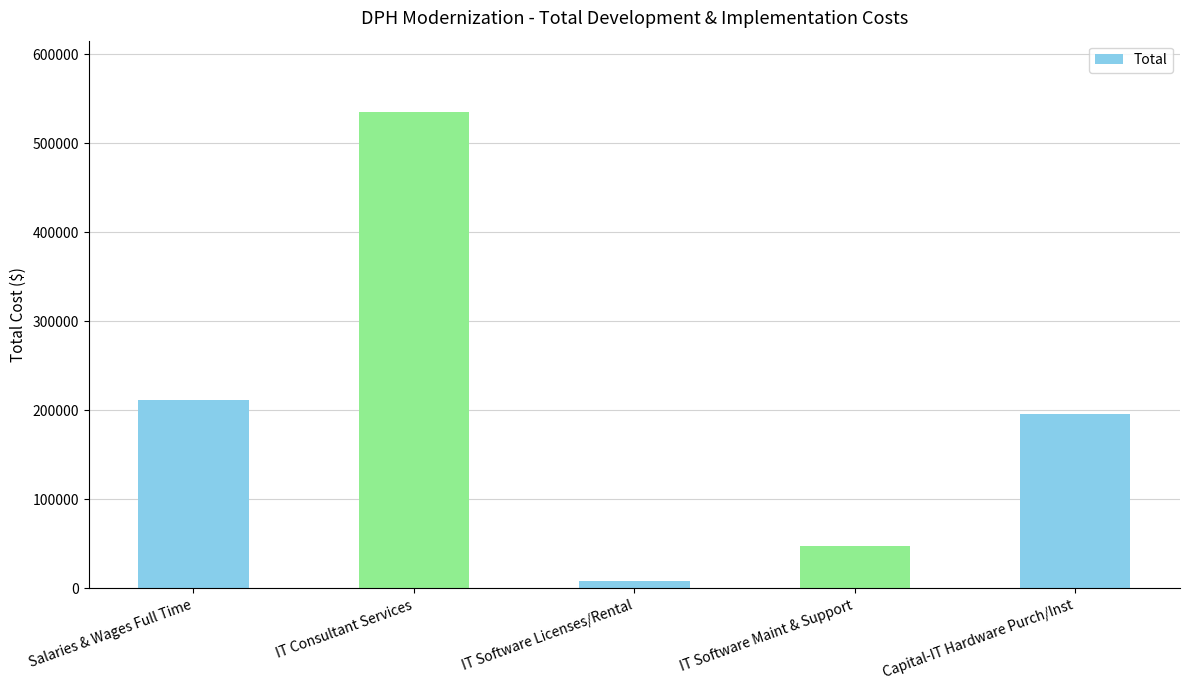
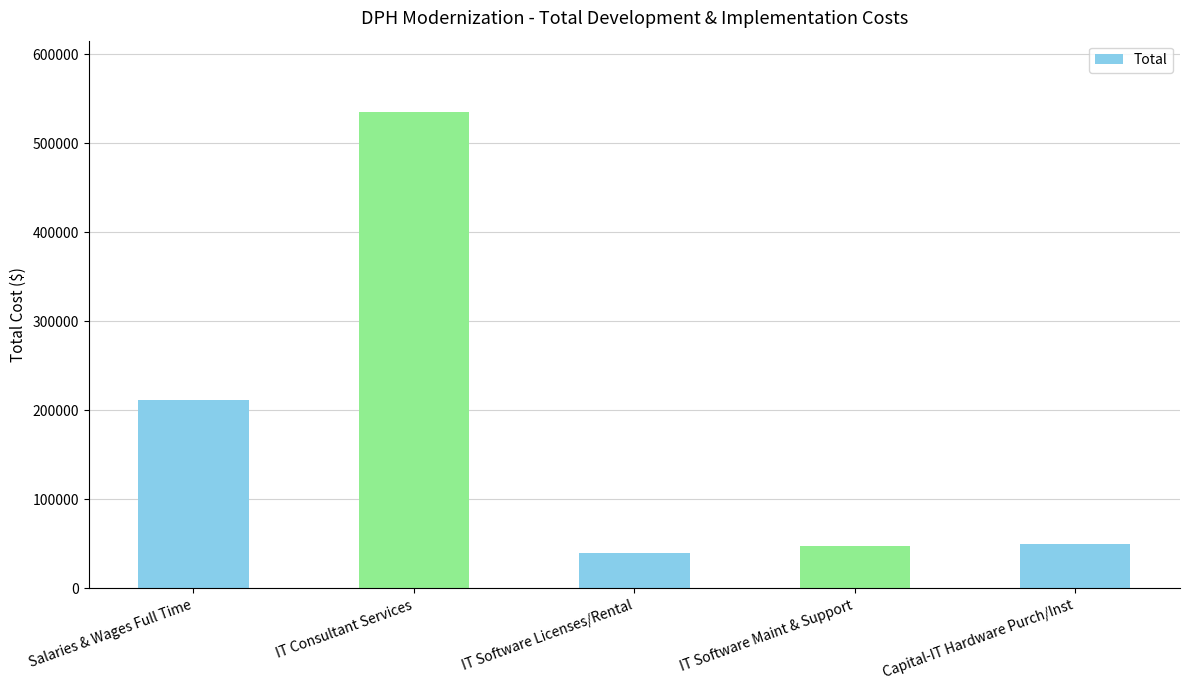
IT Software Licenses/Rental: 10000 -> 40000
Capital-IT Hardware Purch/Inst: 200000 -> 50000
